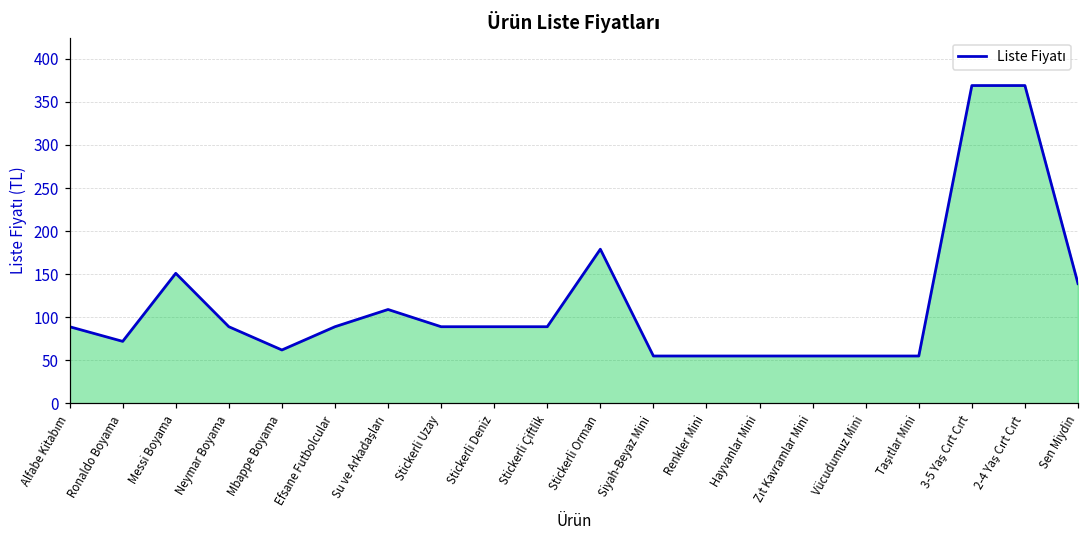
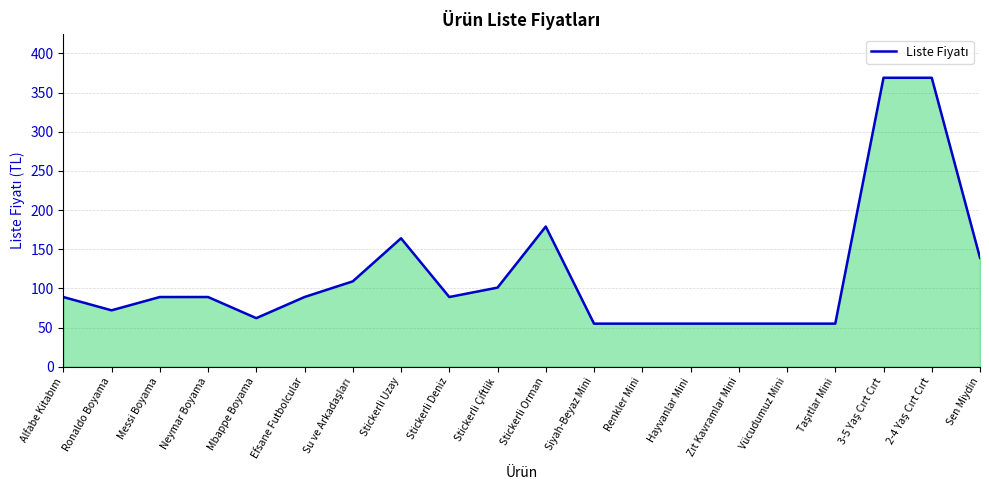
Messi Boyama: 150 -> 90
Stickerli Uzay: 90 -> 160
Stickerli Çiftlik: 90 -> 100
